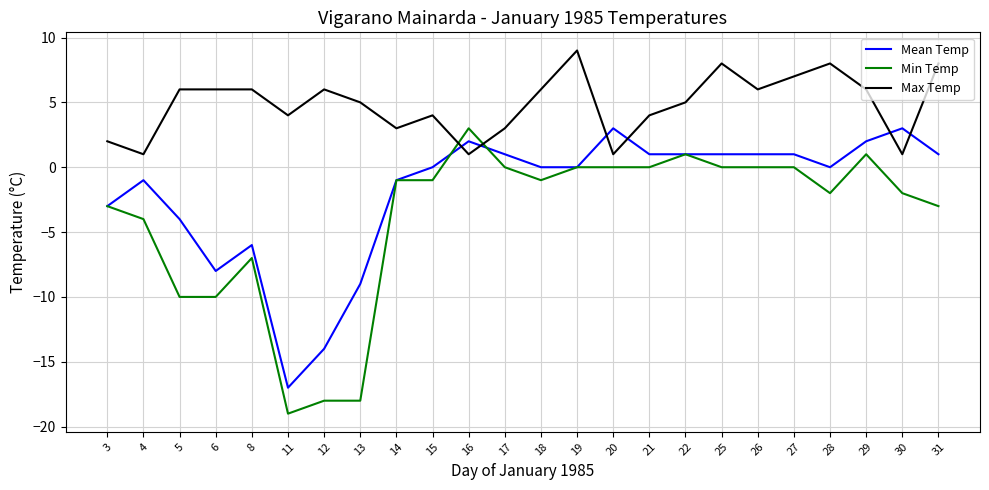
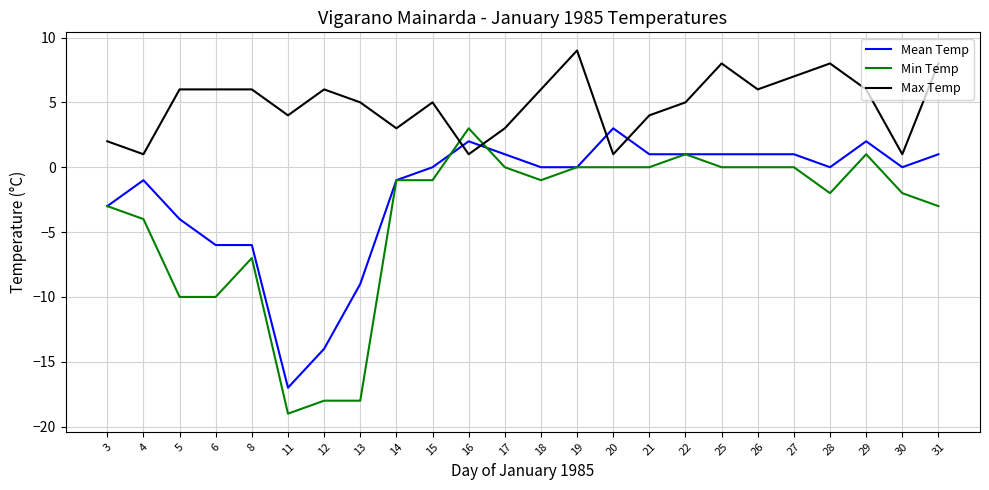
Mean Temp, 6: -8 -> -6
Max Temp, 15: 4 -> 5
Mean Temp, 30: 3 -> 0
